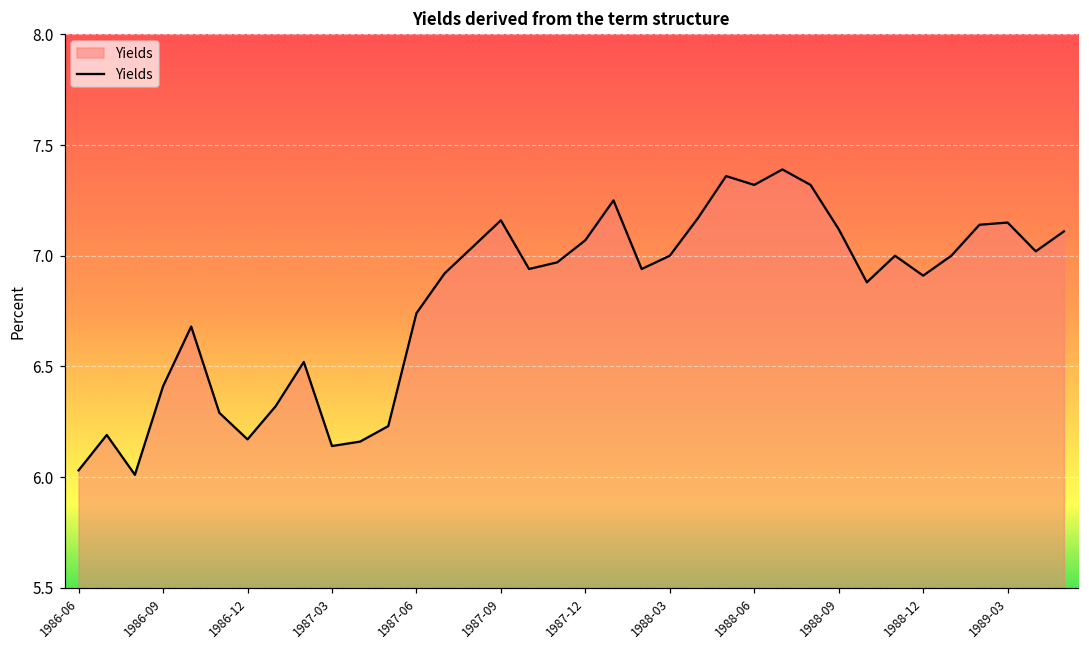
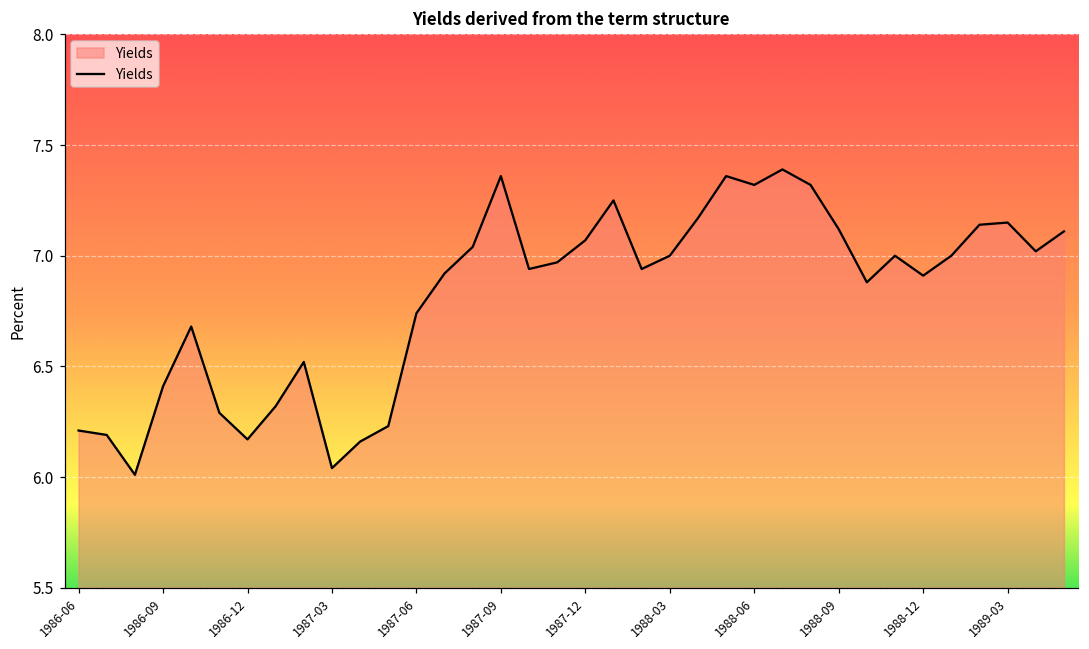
1986-06: 6.03 -> 6.21
1987-03: 6.14 -> 6.04
1987-09: 7.16 -> 7.36
